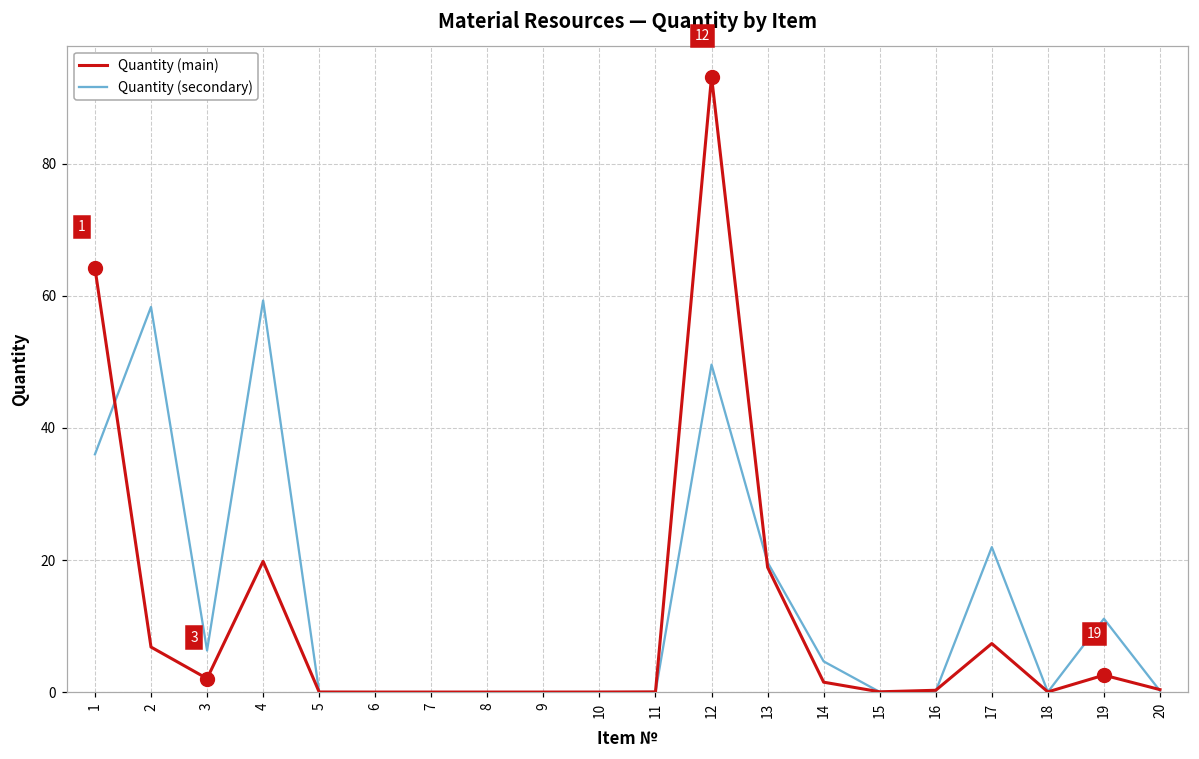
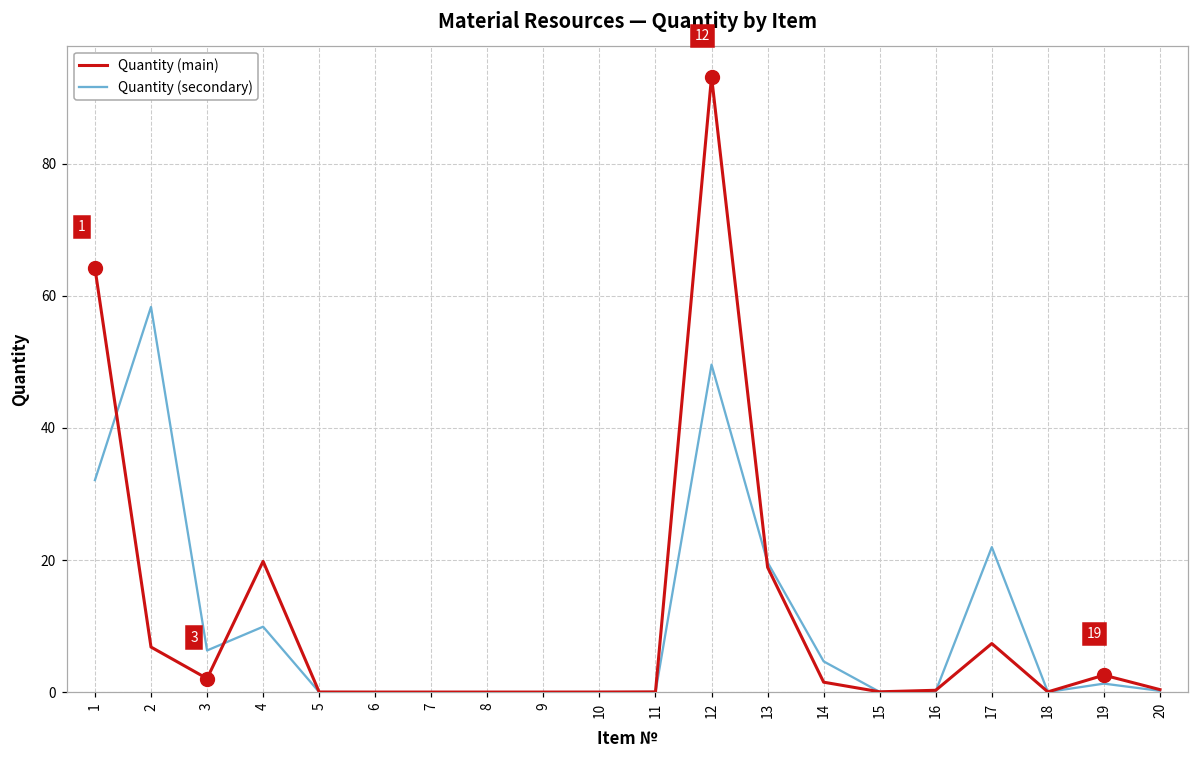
Quantity (secondary), 1: 36 -> 32
Quantity (secondary), 4: 59 -> 10
Quantity (secondary), 19: 11 -> 1
